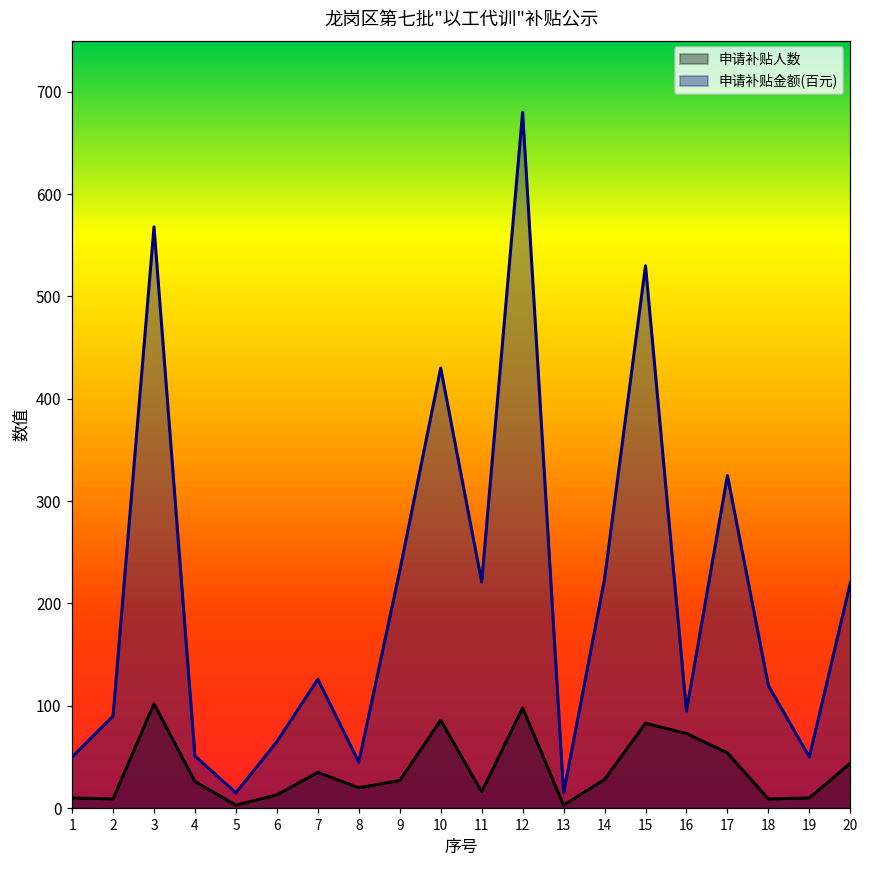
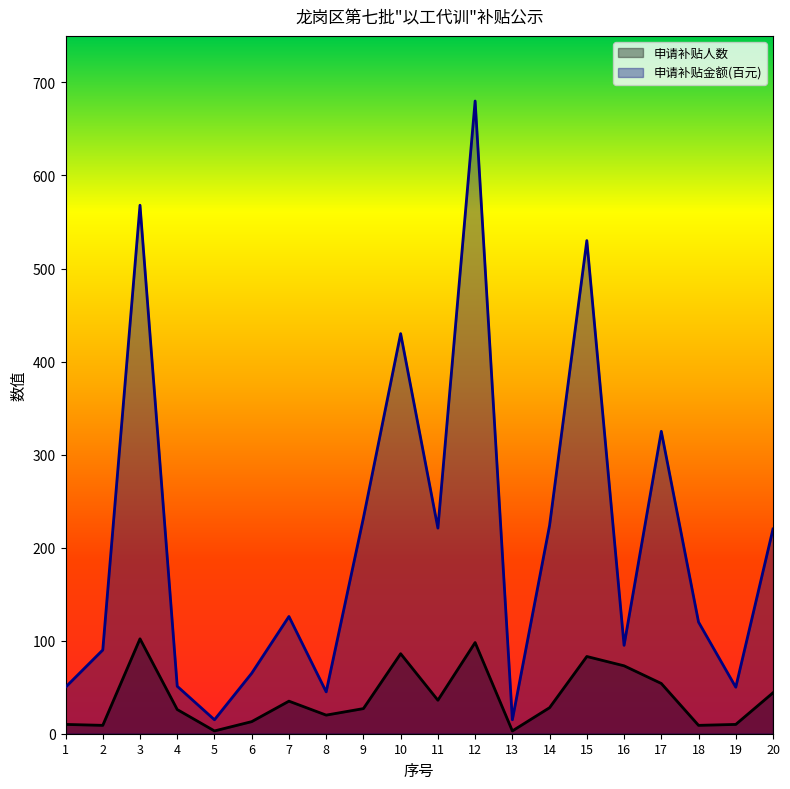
申请补贴人数, 11: 20 -> 40
